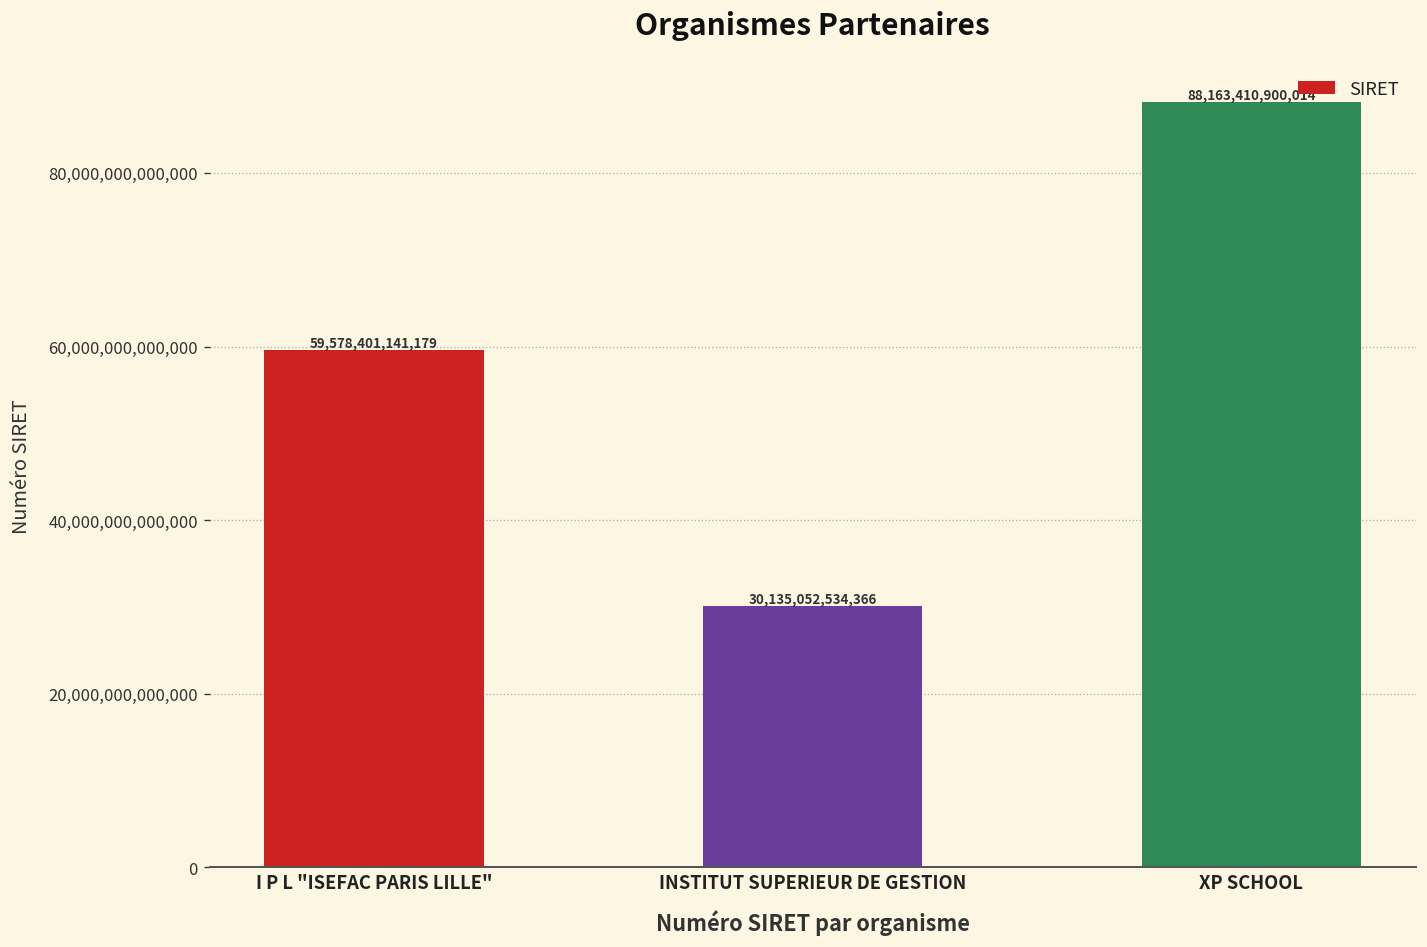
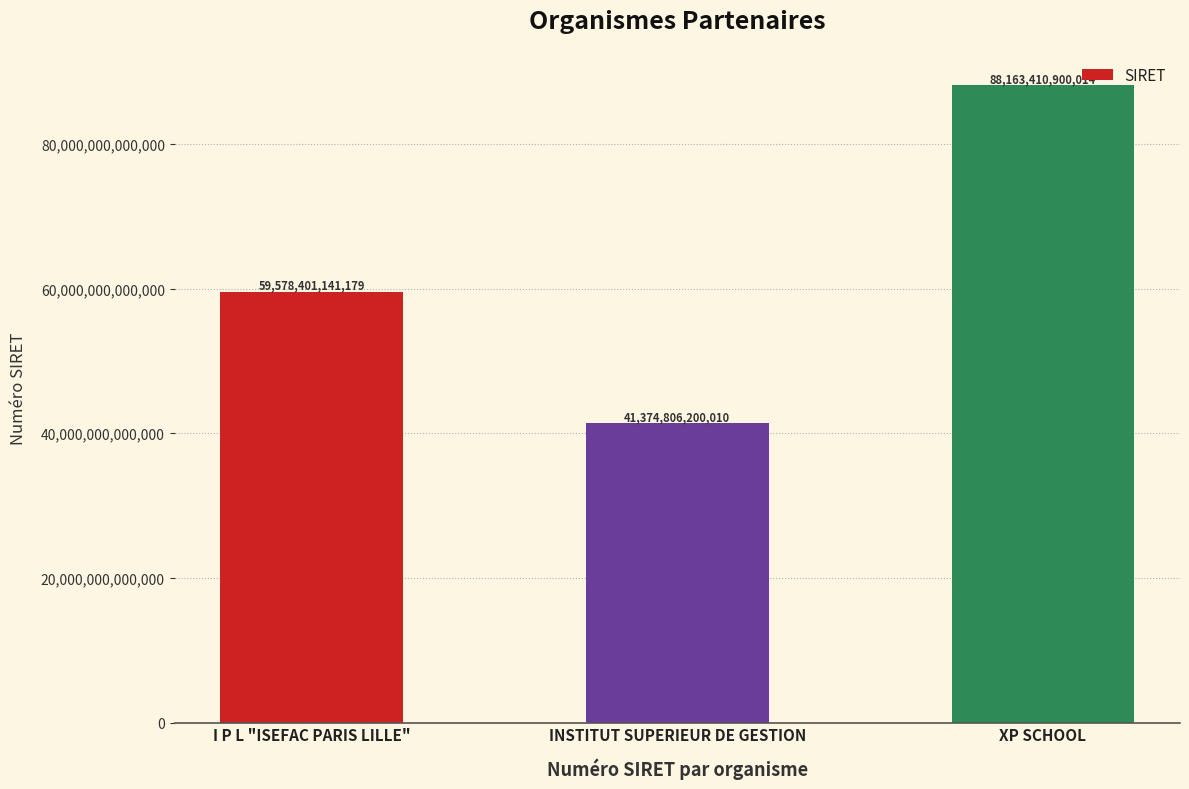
INSTITUT SUPERIEUR DE GESTION: 30,135,052,534,366 -> 41,374,806,200,010
